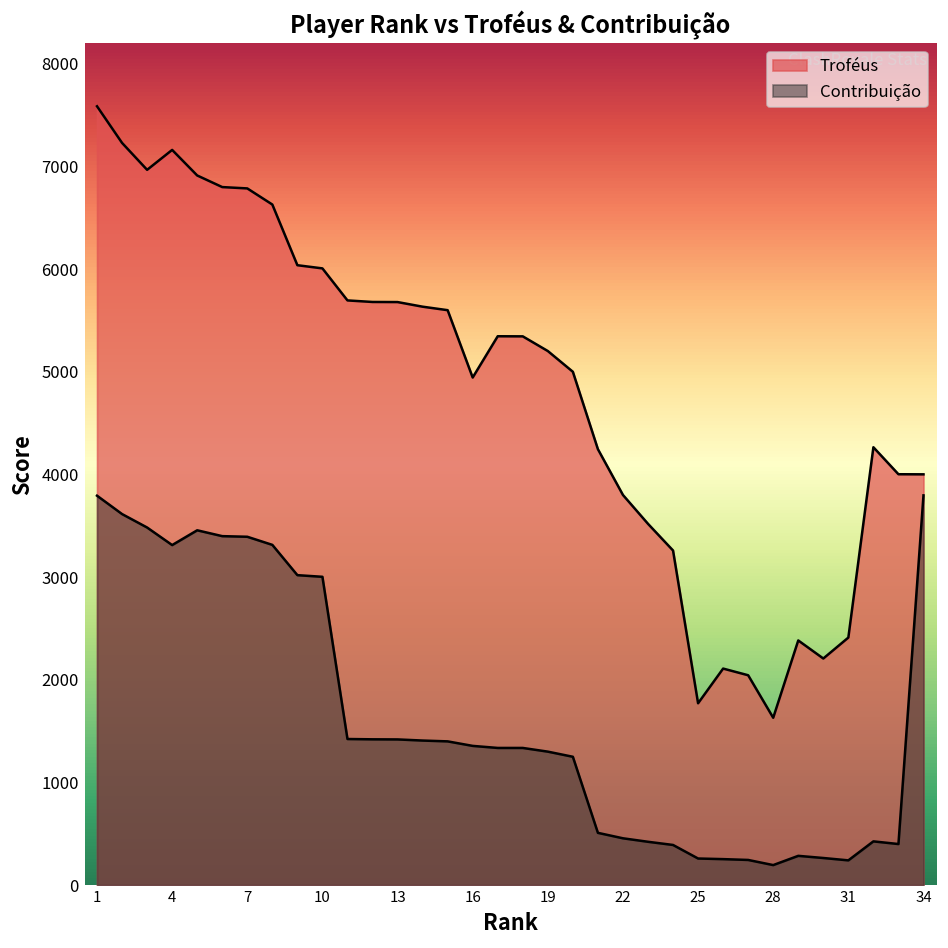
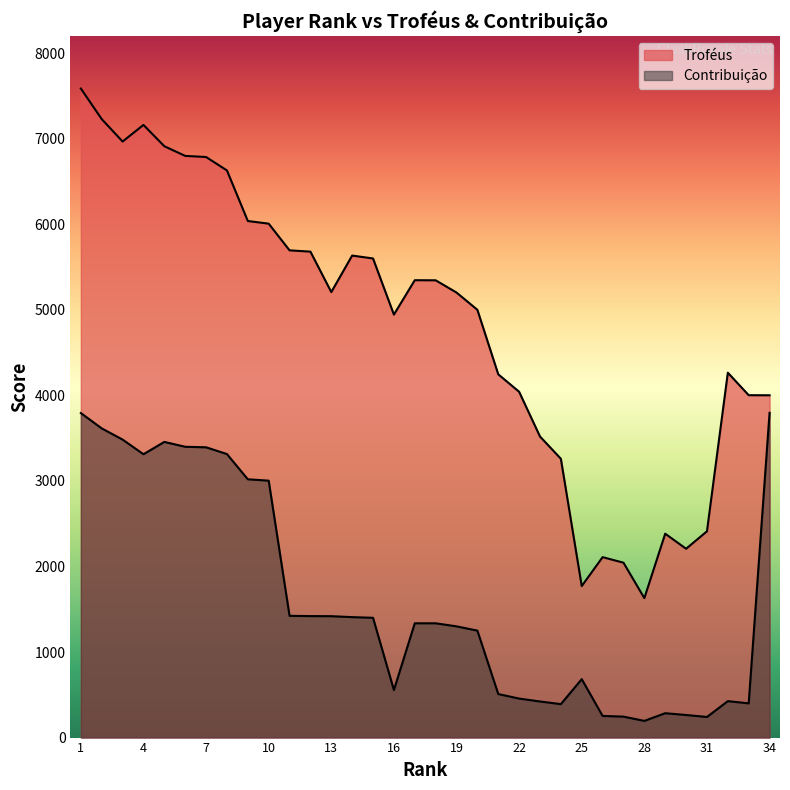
Troféus, 13: 5700 -> 5200
Contribuição, 16: 1400 -> 600
Troféus, 22: 3800 -> 4000
Contribuição, 25: 300 -> 700
